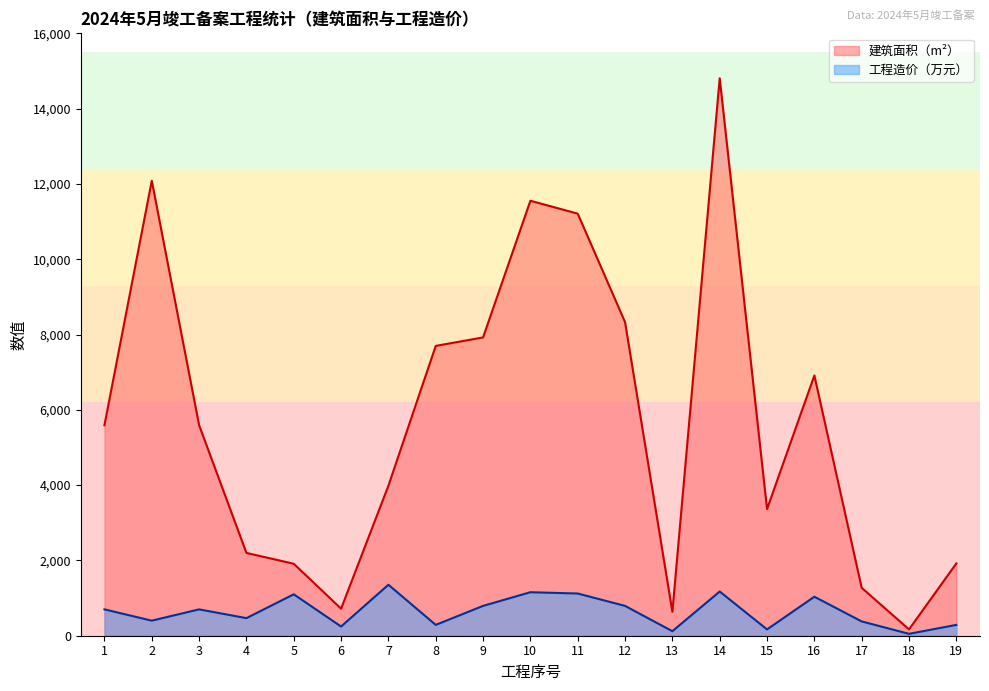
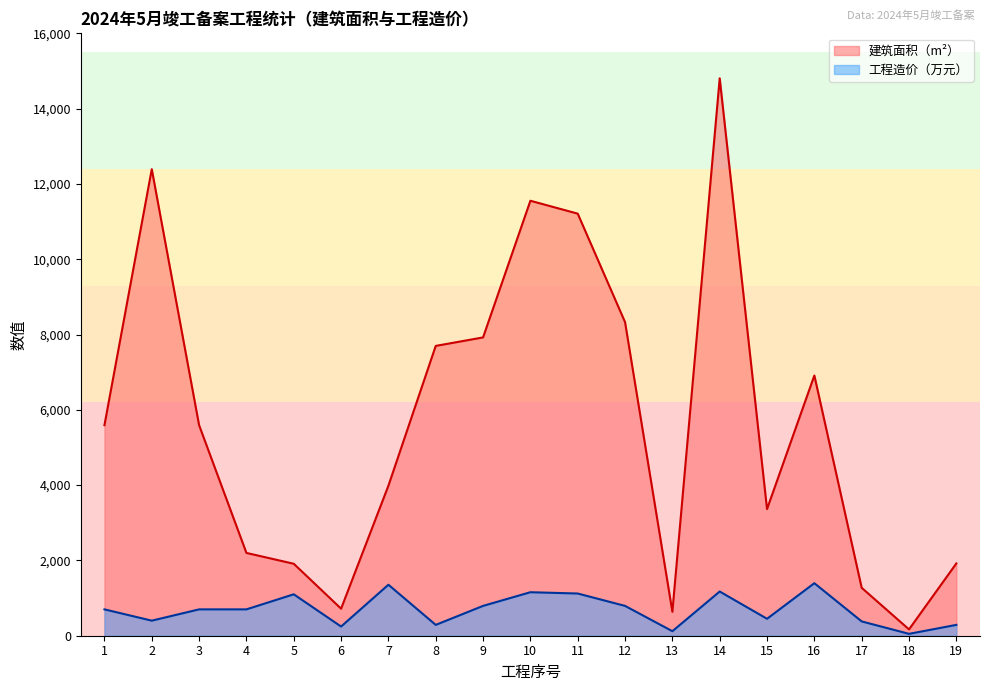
建筑面积（m²）, 2: 12,100 -> 12,400
工程造价（万元）, 4: 500 -> 700
工程造价（万元）, 15: 200 -> 500
工程造价（万元）, 16: 1,000 -> 1,400
